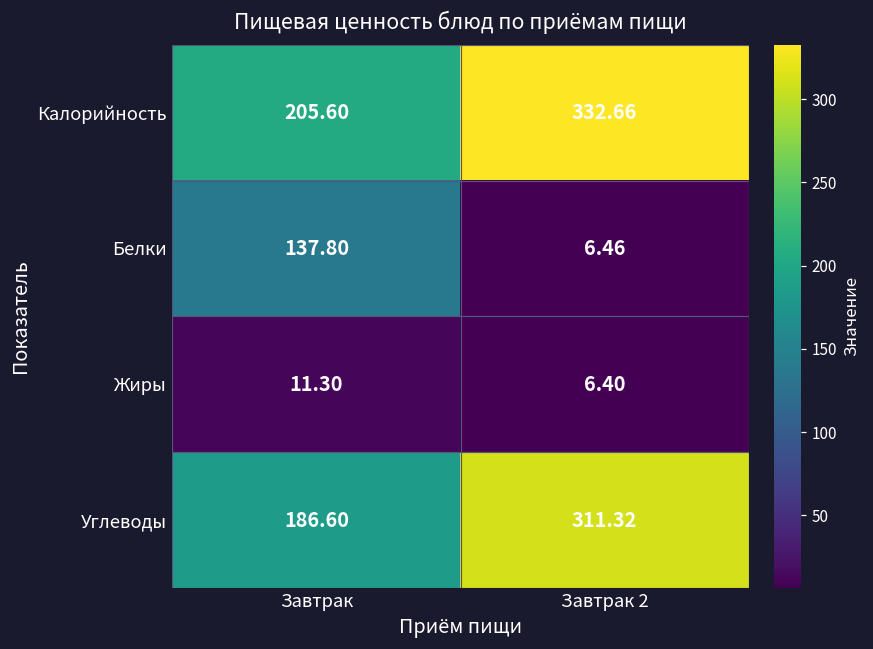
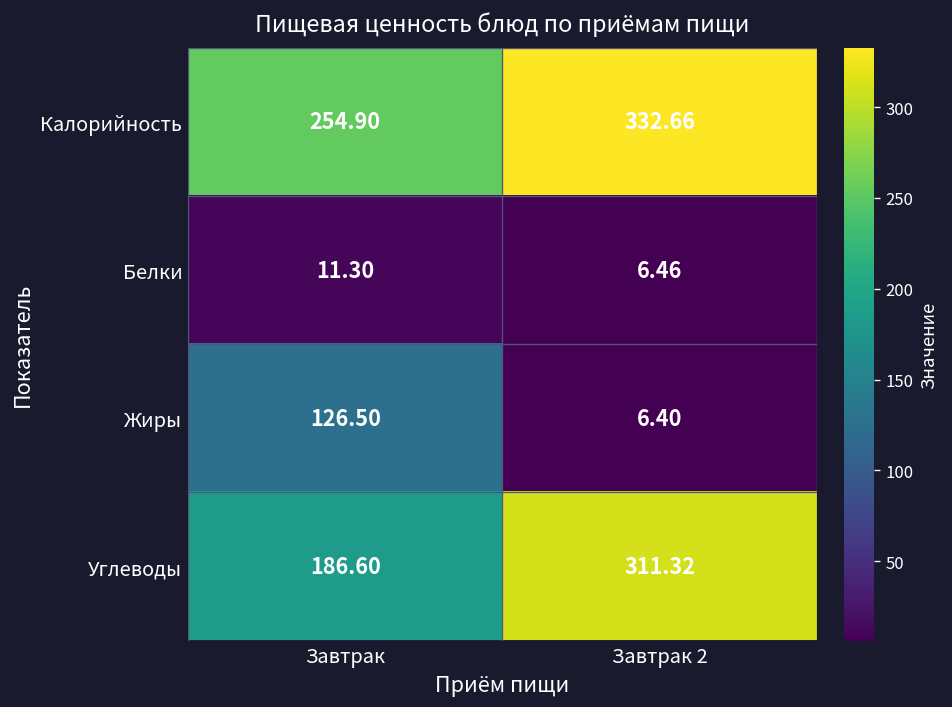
Калорийность, Завтрак: 205.60 -> 254.90
Белки, Завтрак: 137.80 -> 11.30
Жиры, Завтрак: 11.30 -> 126.50
